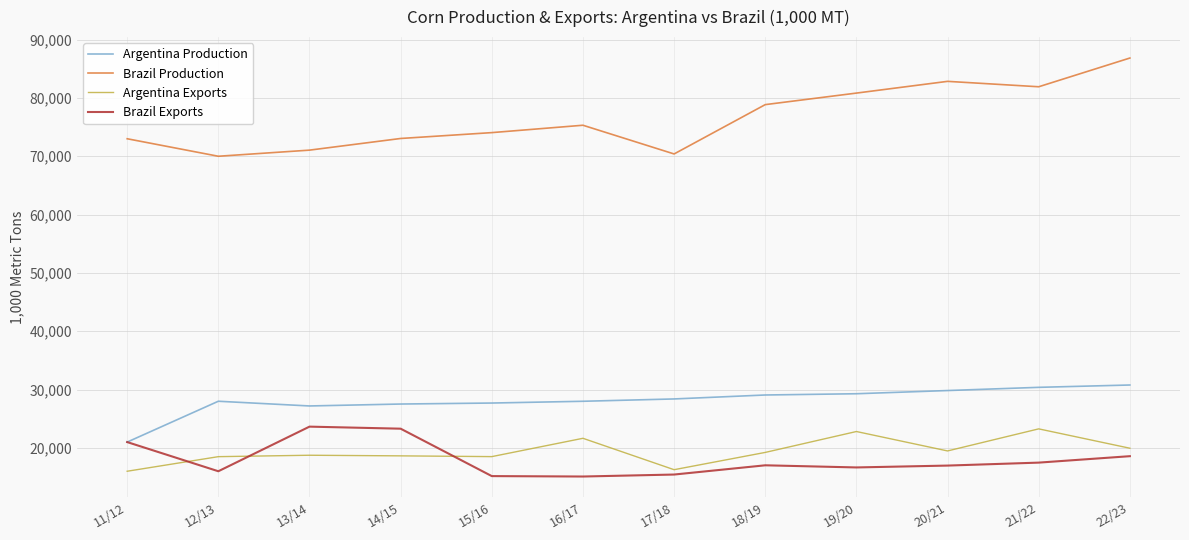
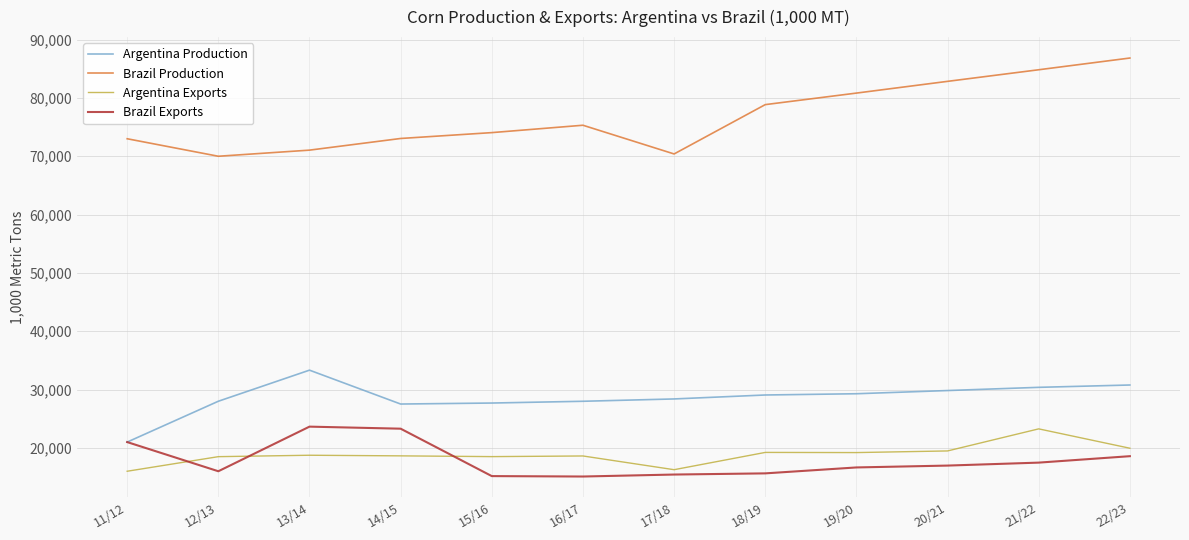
Argentina Production, 13/14: 27,000 -> 33,000
Argentina Exports, 16/17: 22,000 -> 19,000
Brazil Exports, 18/19: 17,000 -> 16,000
Argentina Exports, 19/20: 23,000 -> 19,000
Brazil Production, 21/22: 82,000 -> 85,000
